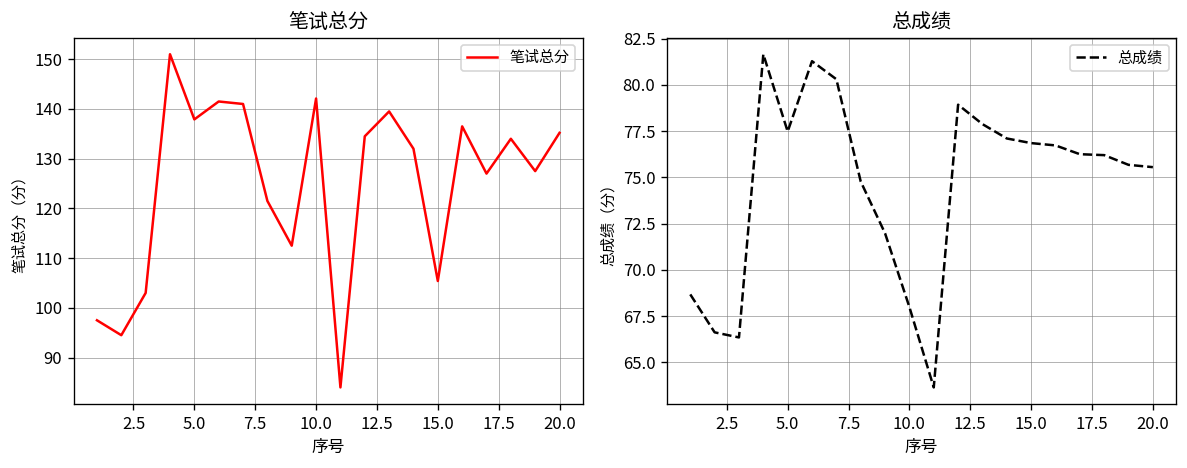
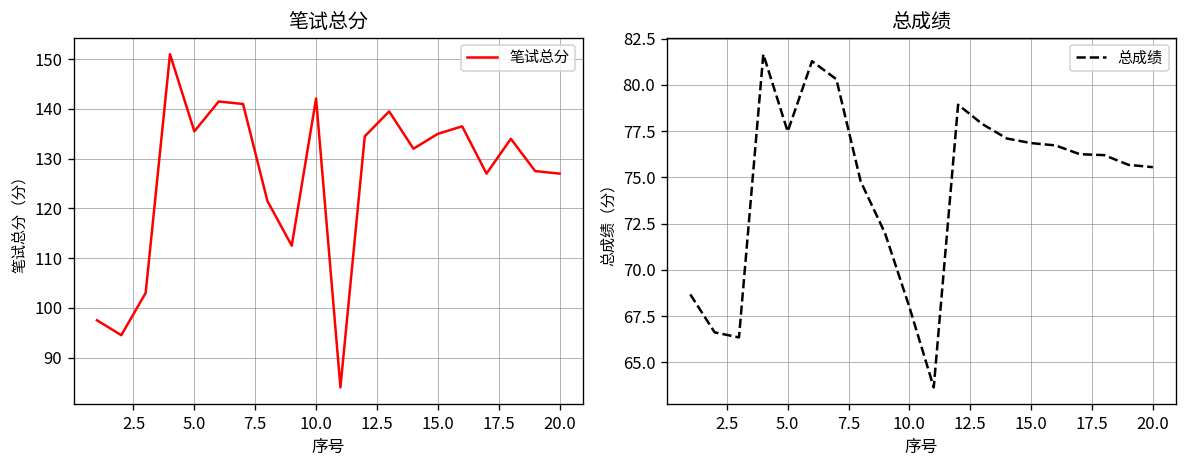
笔试总分, 5.0: 138 -> 136
笔试总分, 15.0: 105 -> 135
笔试总分, 20.0: 135 -> 127
